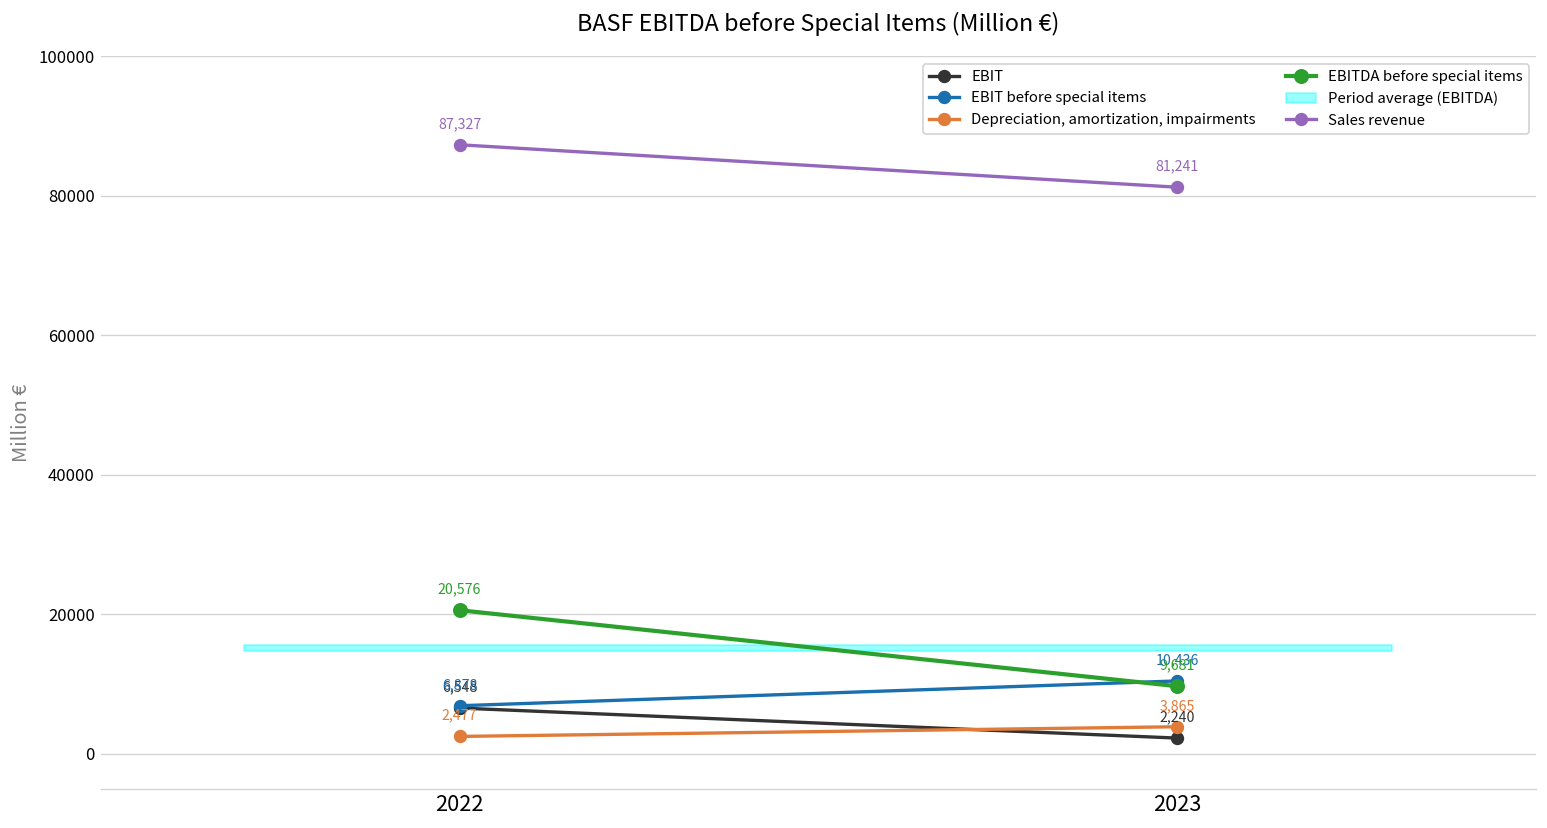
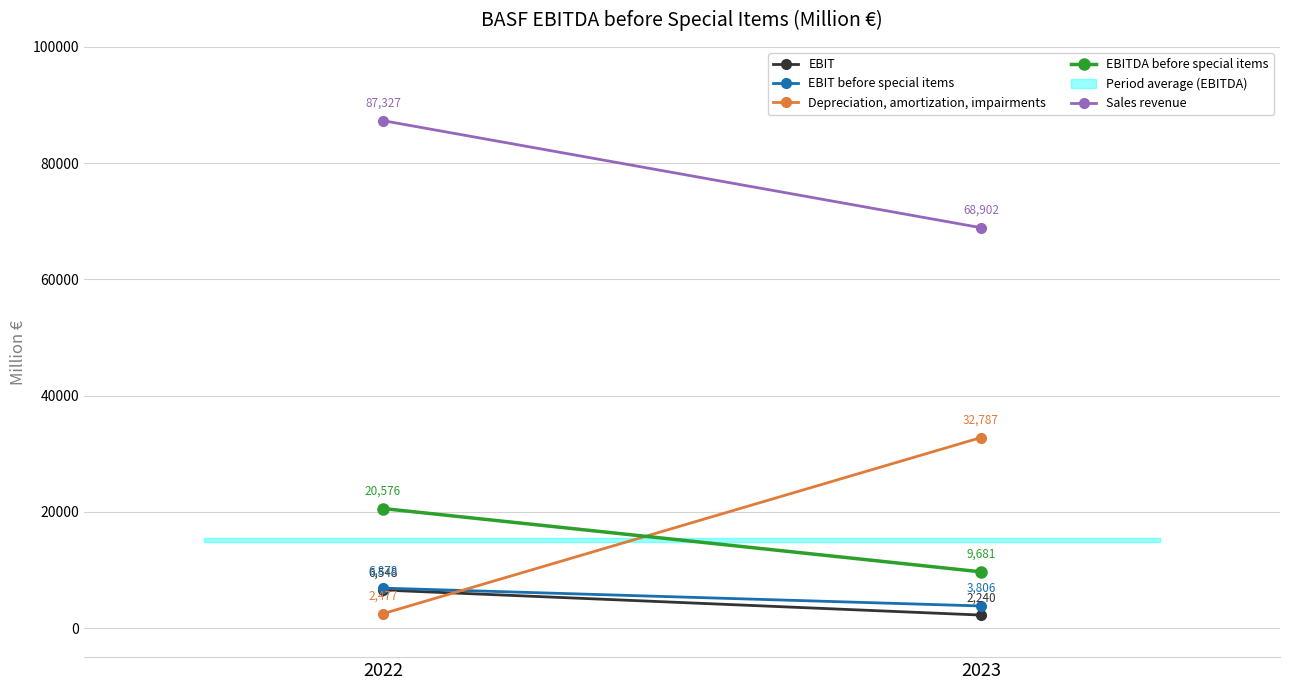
EBIT before special items, 2023: 10,436 -> 3,806
Depreciation, amortization, impairments, 2023: 3,865 -> 32,787
Sales revenue, 2023: 81,241 -> 68,902
